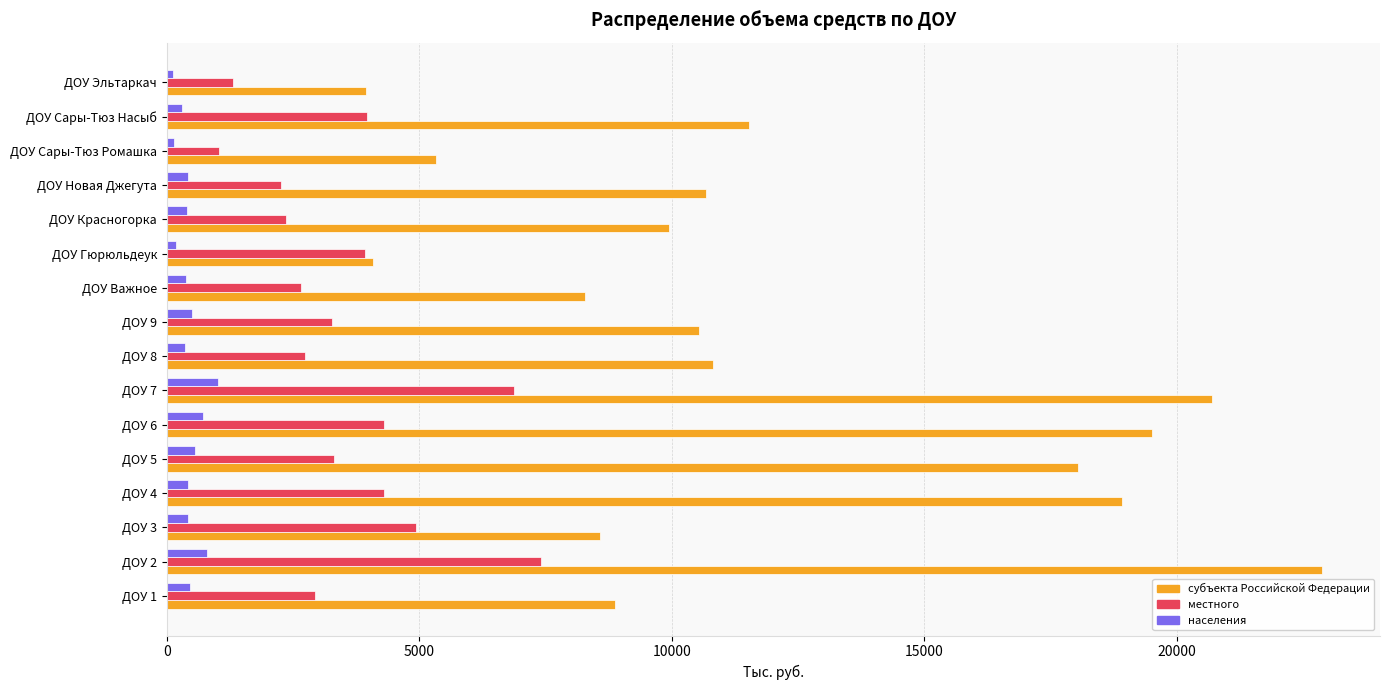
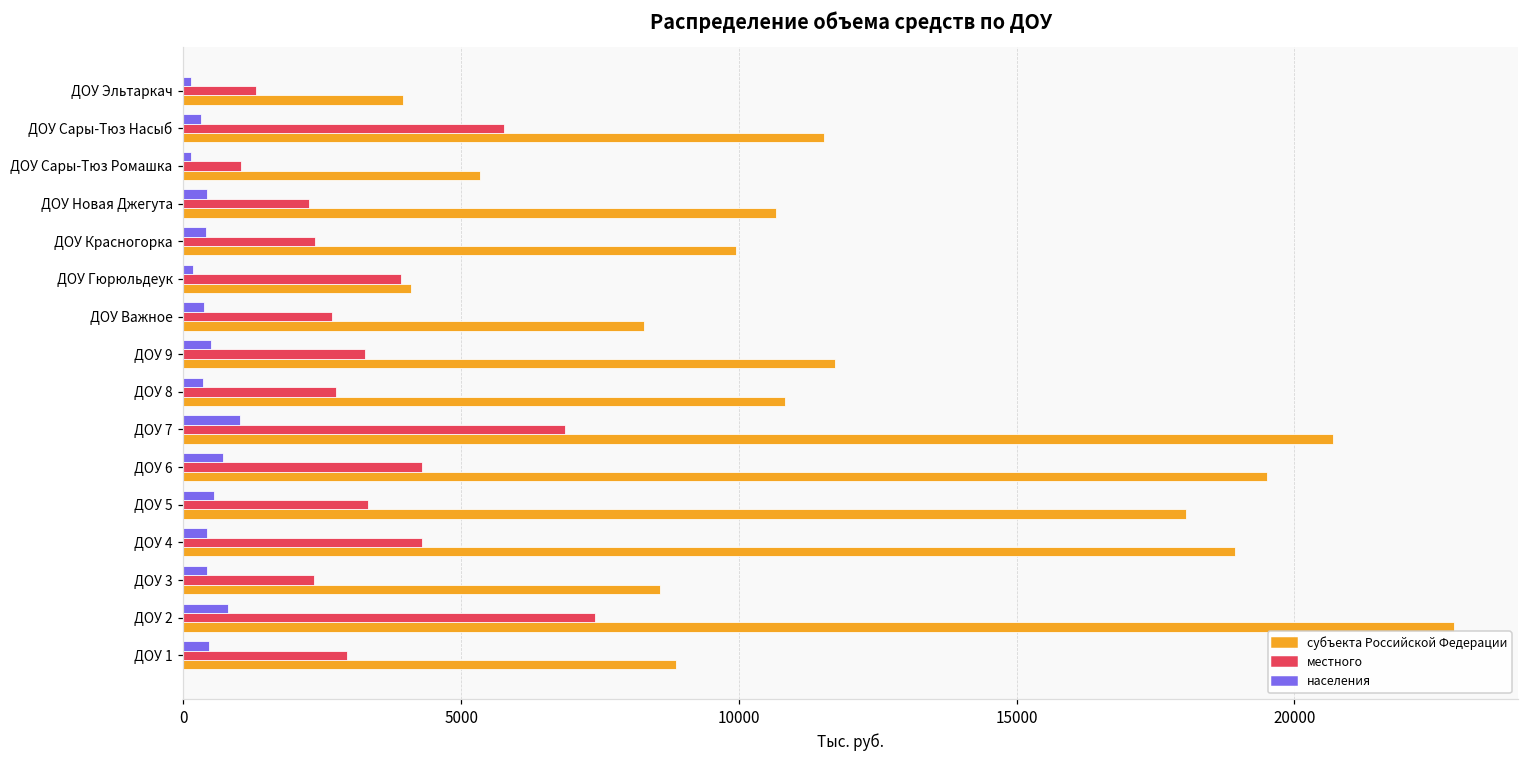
местного, ДОУ Сары-Тюз Насыб: 4000 -> 5800
субъекта Российской Федерации, ДОУ 9: 10500 -> 11700
местного, ДОУ 3: 4900 -> 2400
